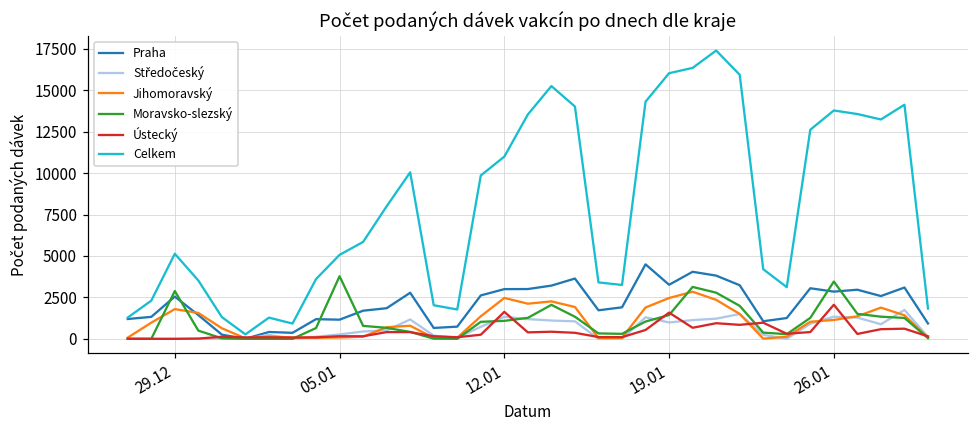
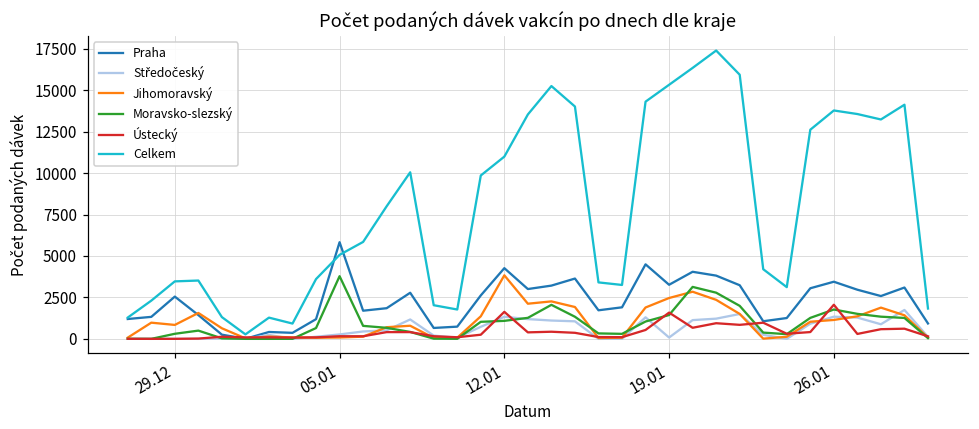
Jihomoravský, 29.12: 1800 -> 800
Moravsko-slezský, 29.12: 2900 -> 300
Celkem, 29.12: 5100 -> 3500
Praha, 05.01: 1200 -> 5800
Praha, 12.01: 3000 -> 4300
Jihomoravský, 12.01: 2500 -> 3800
Středočeský, 19.01: 1000 -> 100
Celkem, 19.01: 16000 -> 15300
Praha, 26.01: 2900 -> 3400
Moravsko-slezský, 26.01: 3500 -> 1800
